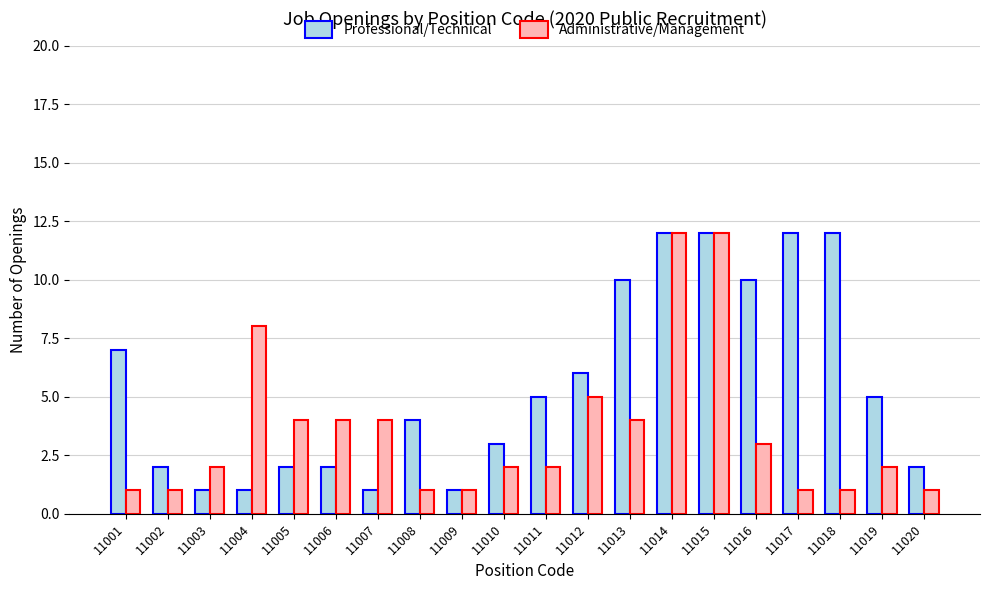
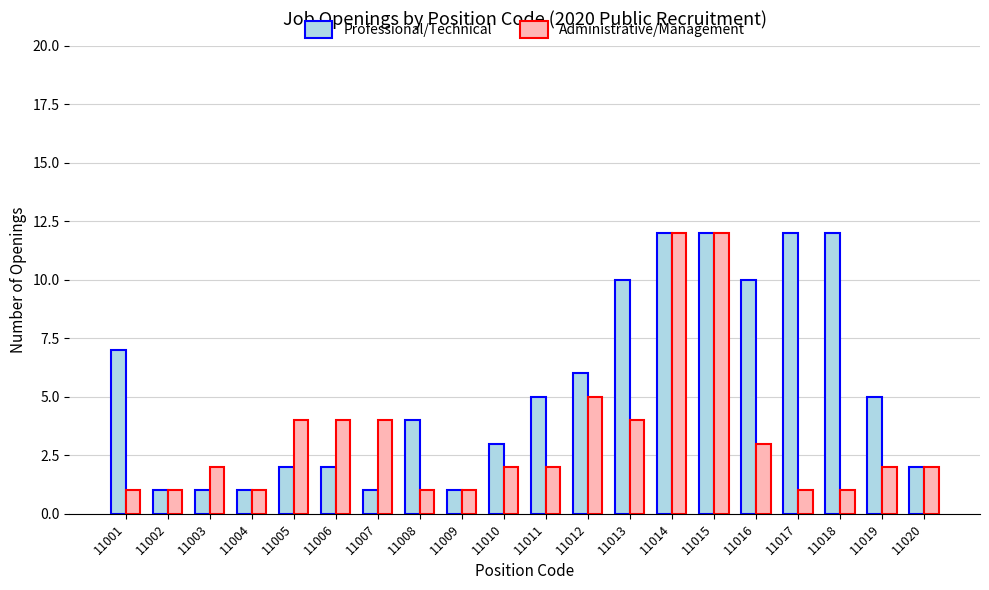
Professional/Technical, 11002: 2 -> 1
Administrative/Management, 11004: 8 -> 1
Administrative/Management, 11020: 1 -> 2
